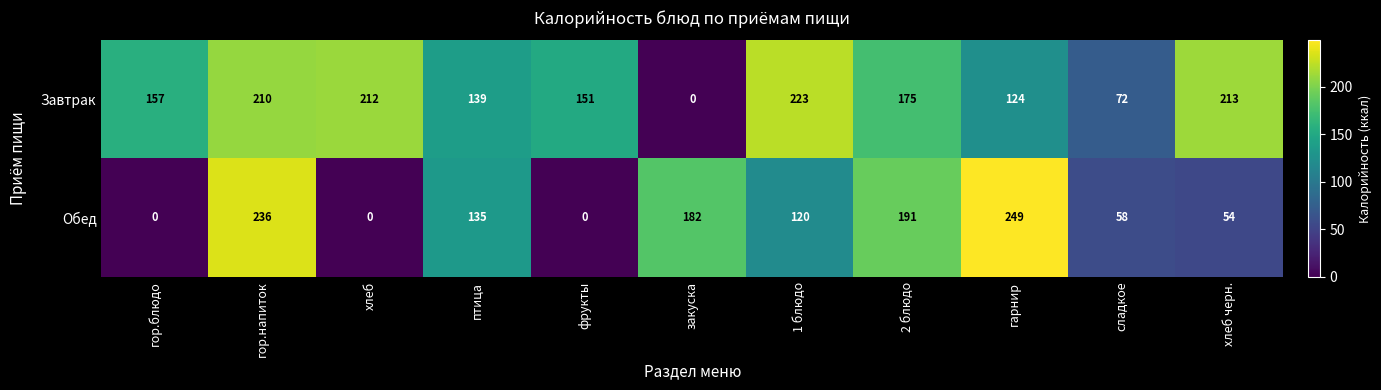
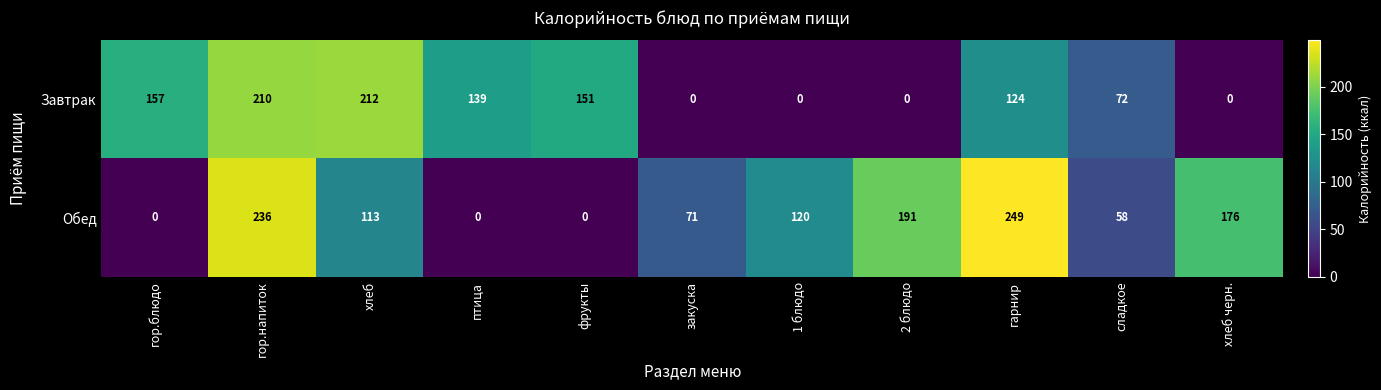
Завтрак, 1 блюдо: 223 -> 0
Завтрак, 2 блюдо: 175 -> 0
Завтрак, хлеб черн.: 213 -> 0
Обед, хлеб: 0 -> 113
Обед, птица: 135 -> 0
Обед, закуска: 182 -> 71
Обед, хлеб черн.: 54 -> 176
